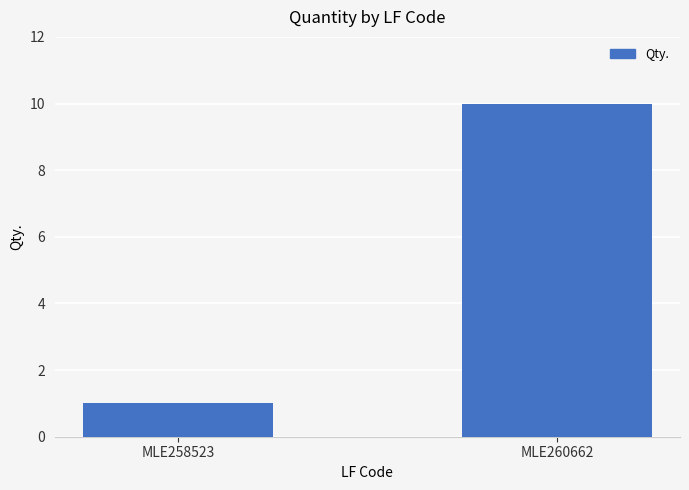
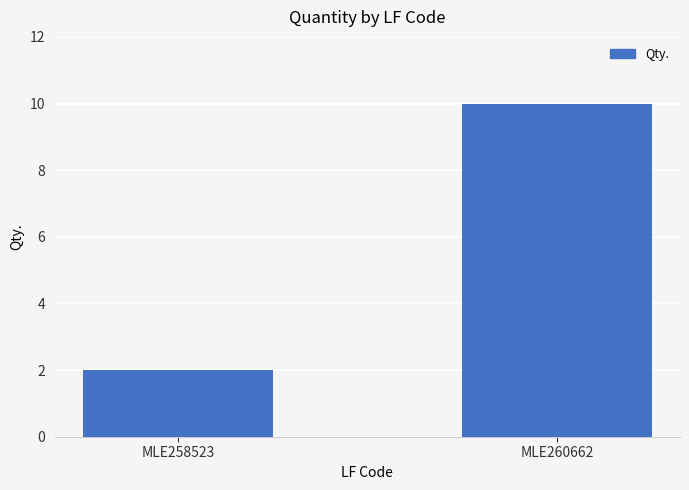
MLE258523: 1 -> 2
